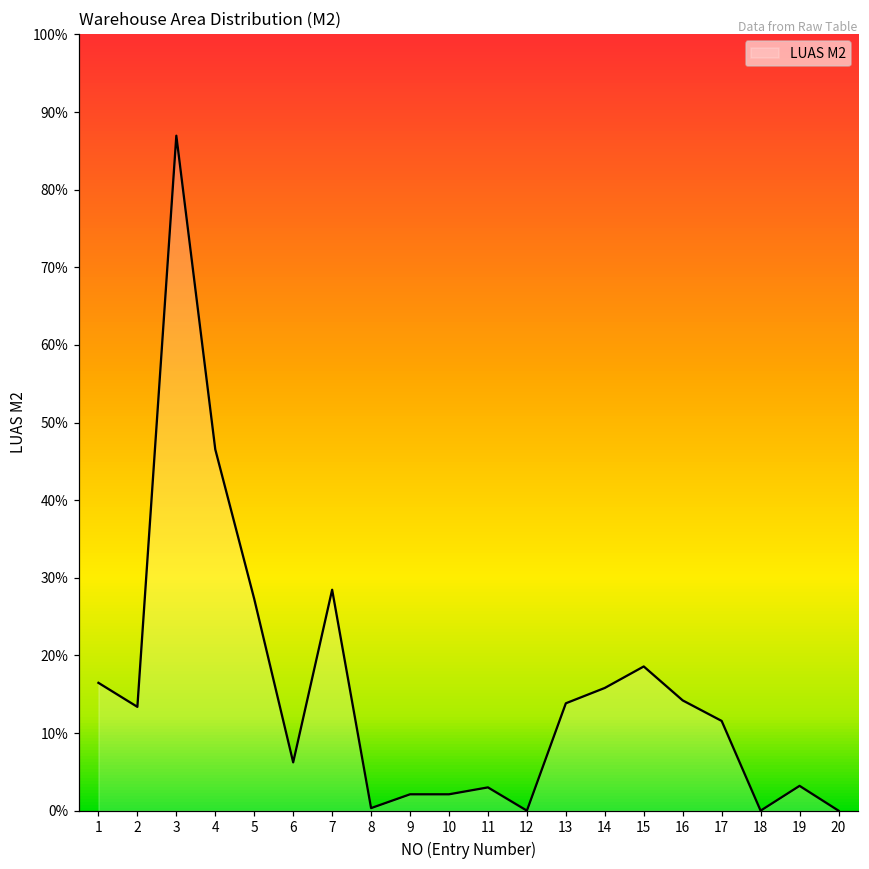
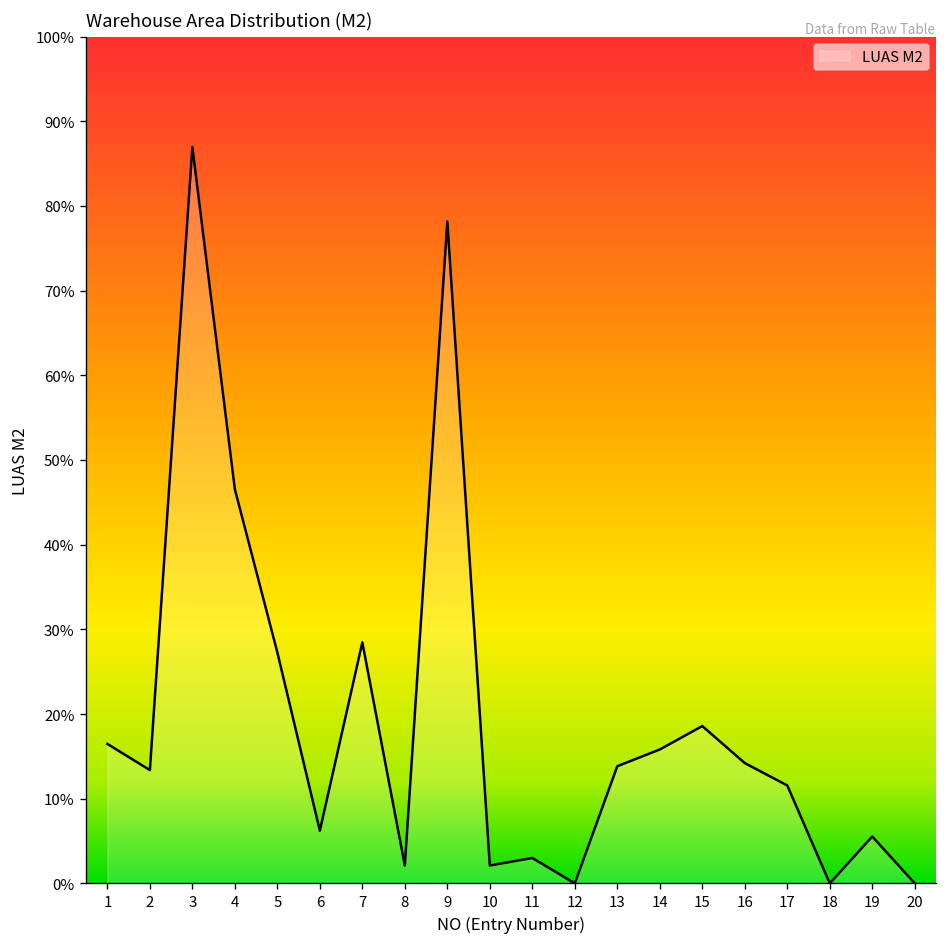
8: 0% -> 2%
9: 2% -> 78%
19: 3% -> 6%
